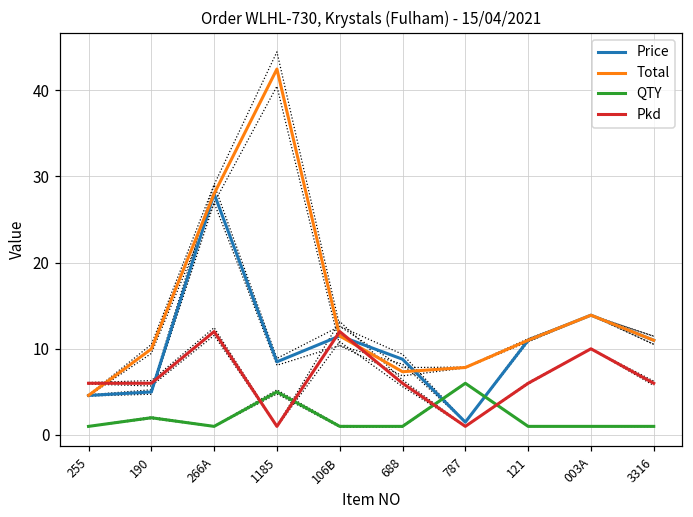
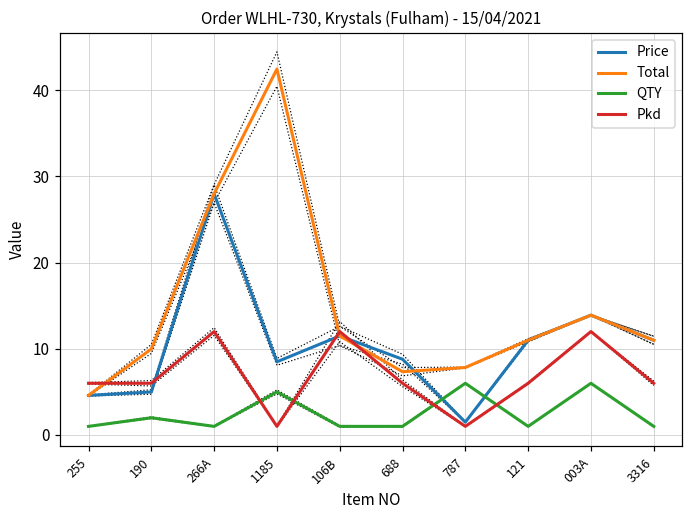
QTY, 003A: 1 -> 6
Pkd, 003A: 10 -> 12
